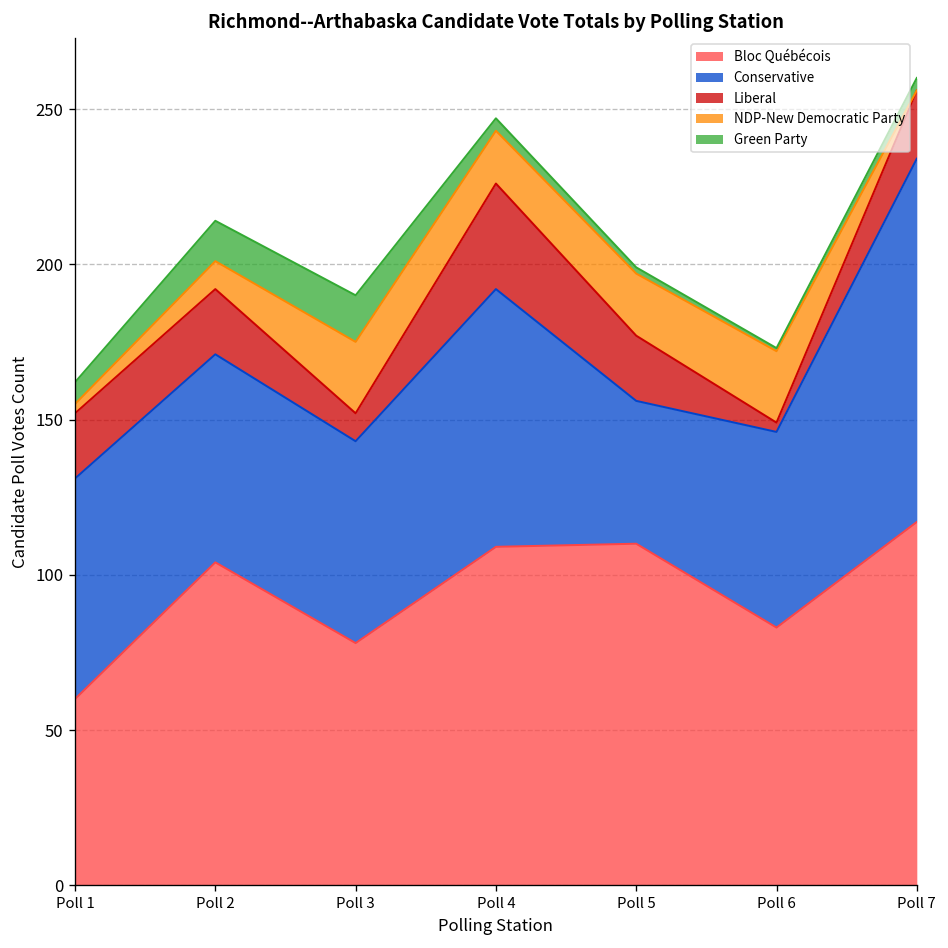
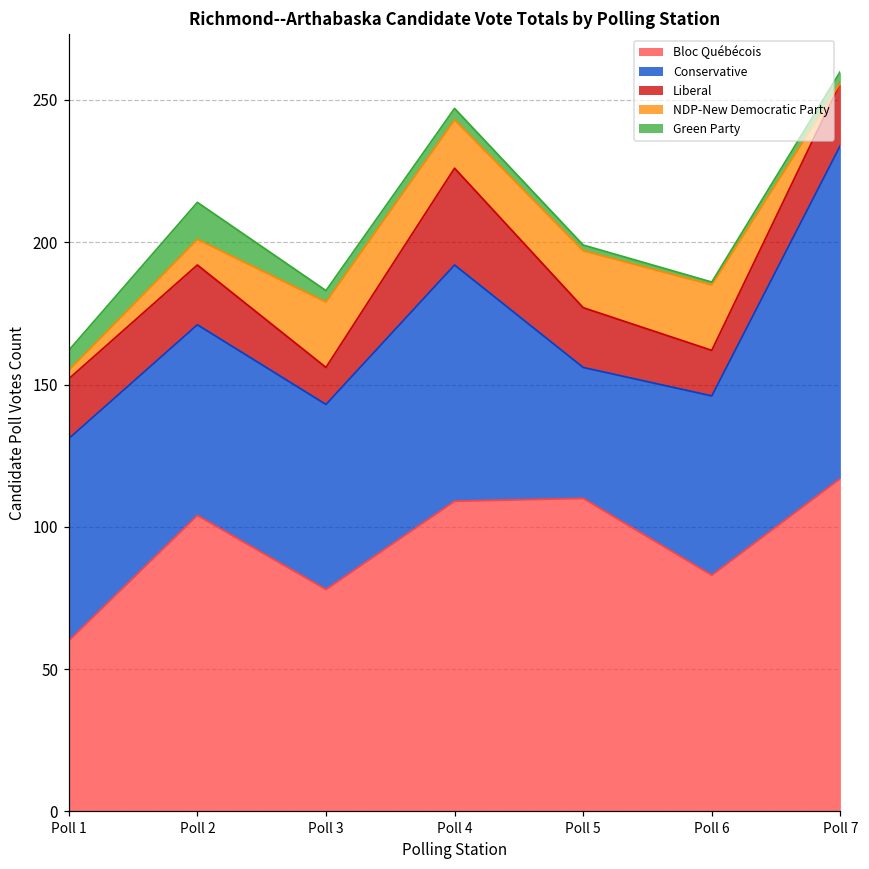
Liberal, Poll 3: 9 -> 13
Green Party, Poll 3: 15 -> 4
Liberal, Poll 6: 3 -> 16
